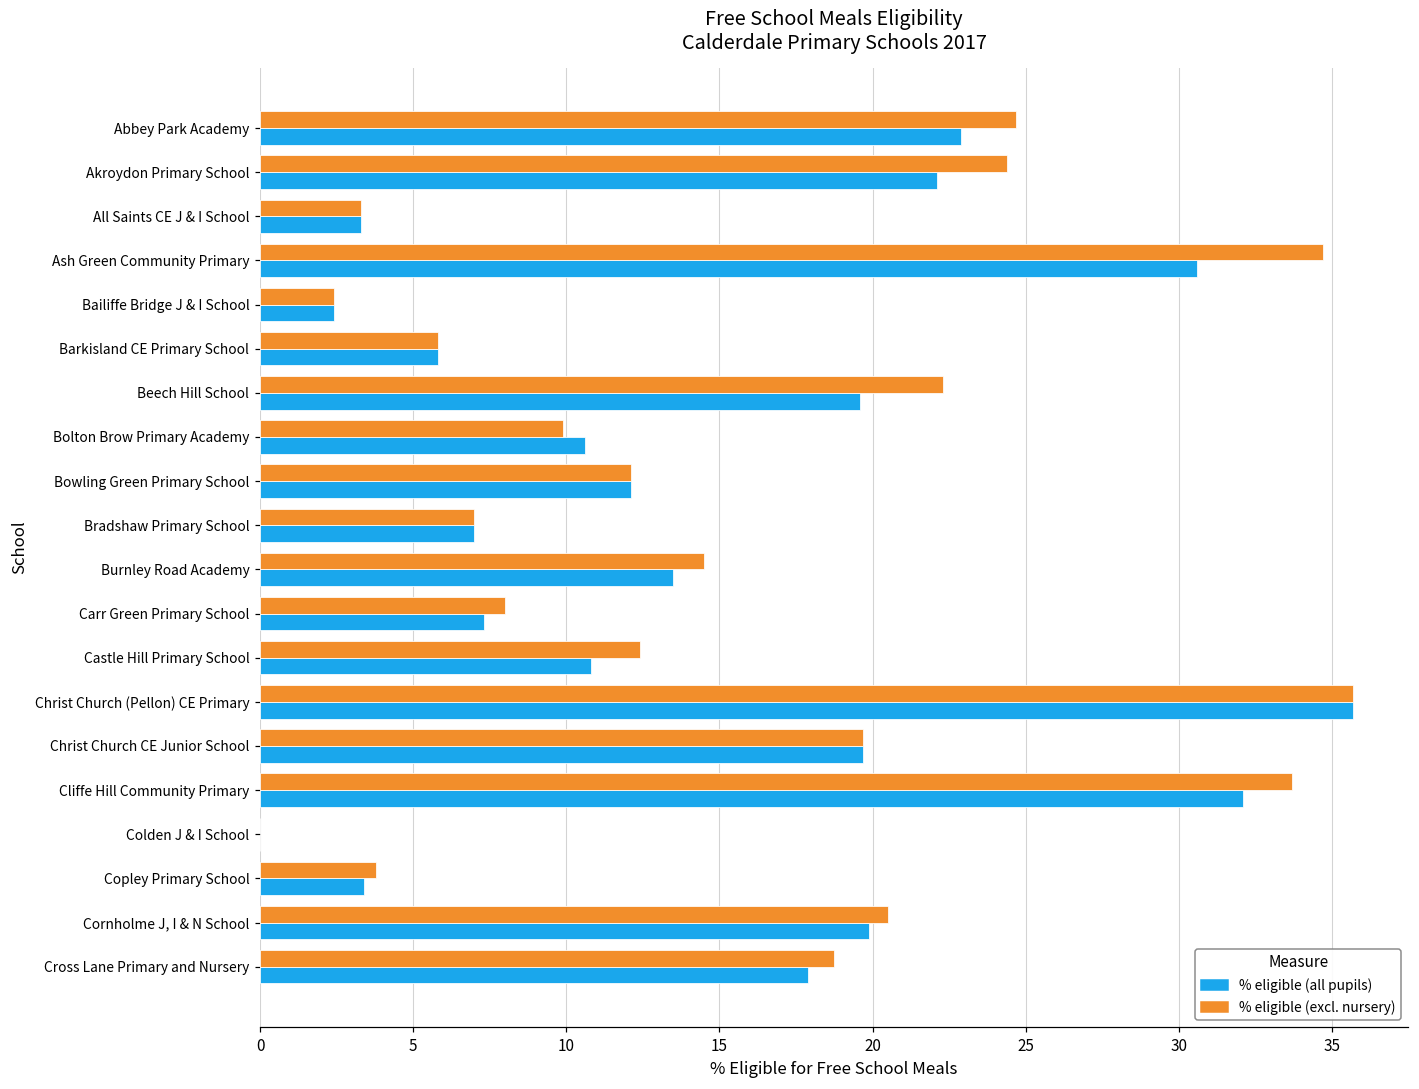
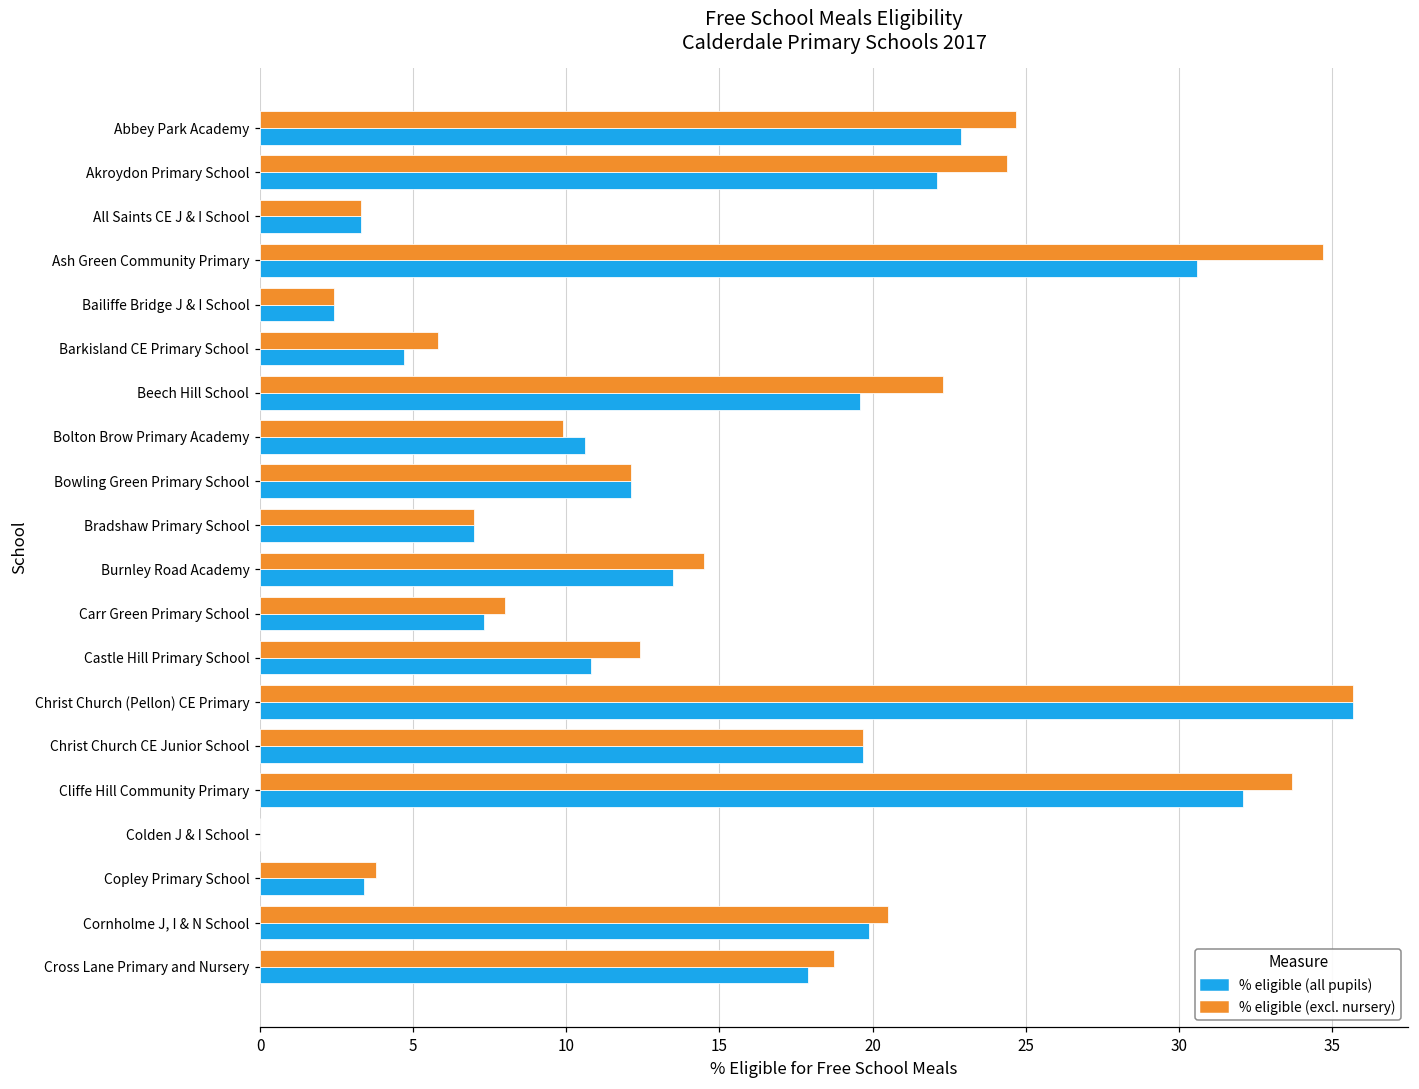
% eligible (all pupils), Barkisland CE Primary School: 5.8 -> 4.7
